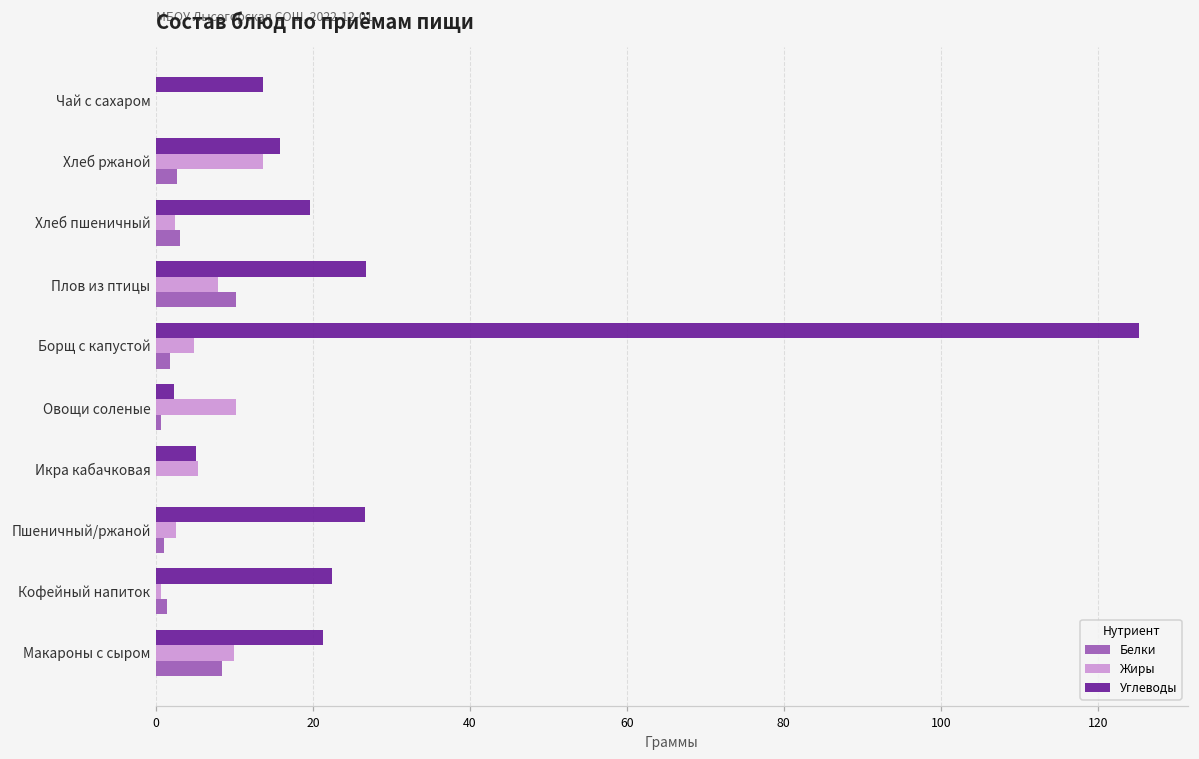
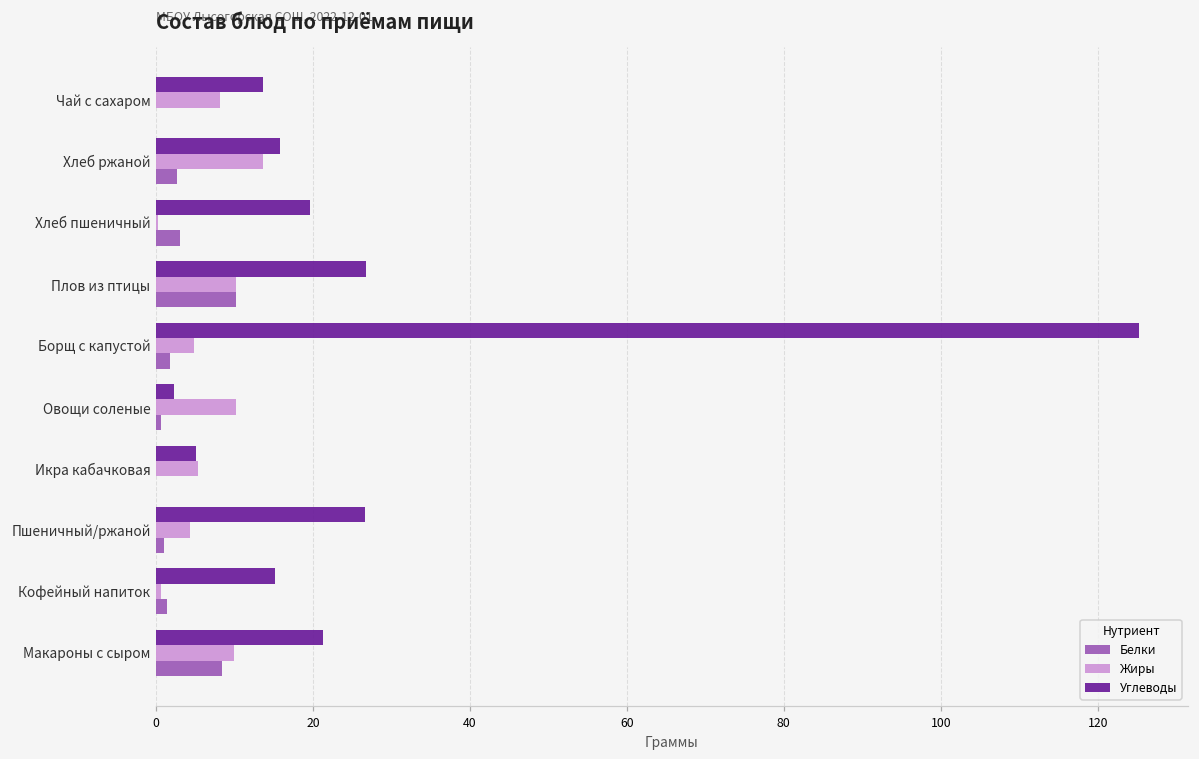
Жиры, Чай с сахаром: 0 -> 8
Жиры, Хлеб пшеничный: 2 -> 0
Жиры, Плов из птицы: 8 -> 10
Жиры, Пшеничный/ржаной: 3 -> 4
Углеводы, Кофейный напиток: 22 -> 15
